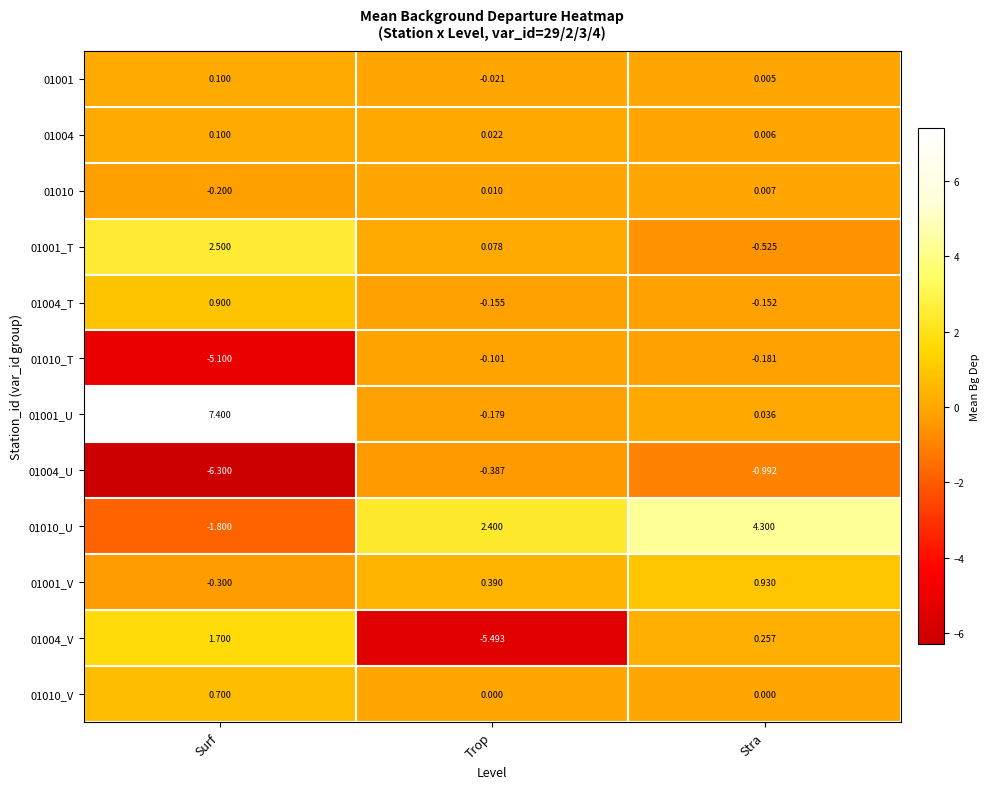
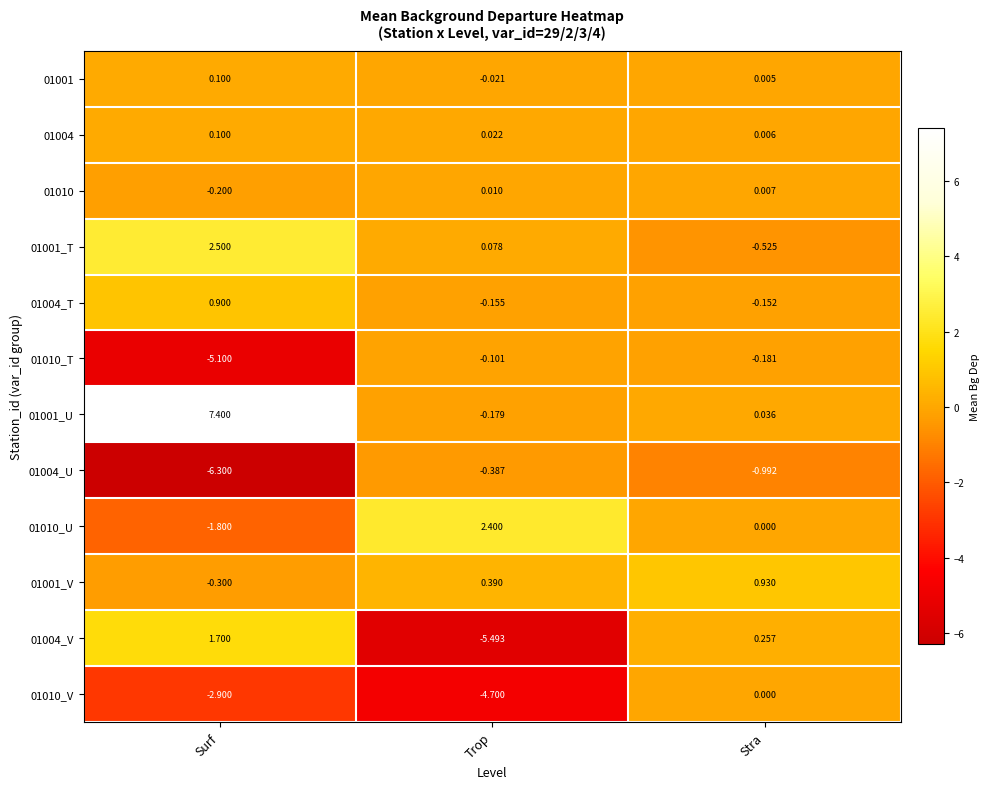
01010_U, Stra: 4.300 -> 0.000
01010_V, Surf: 0.700 -> -2.900
01010_V, Trop: 0.000 -> -4.700
